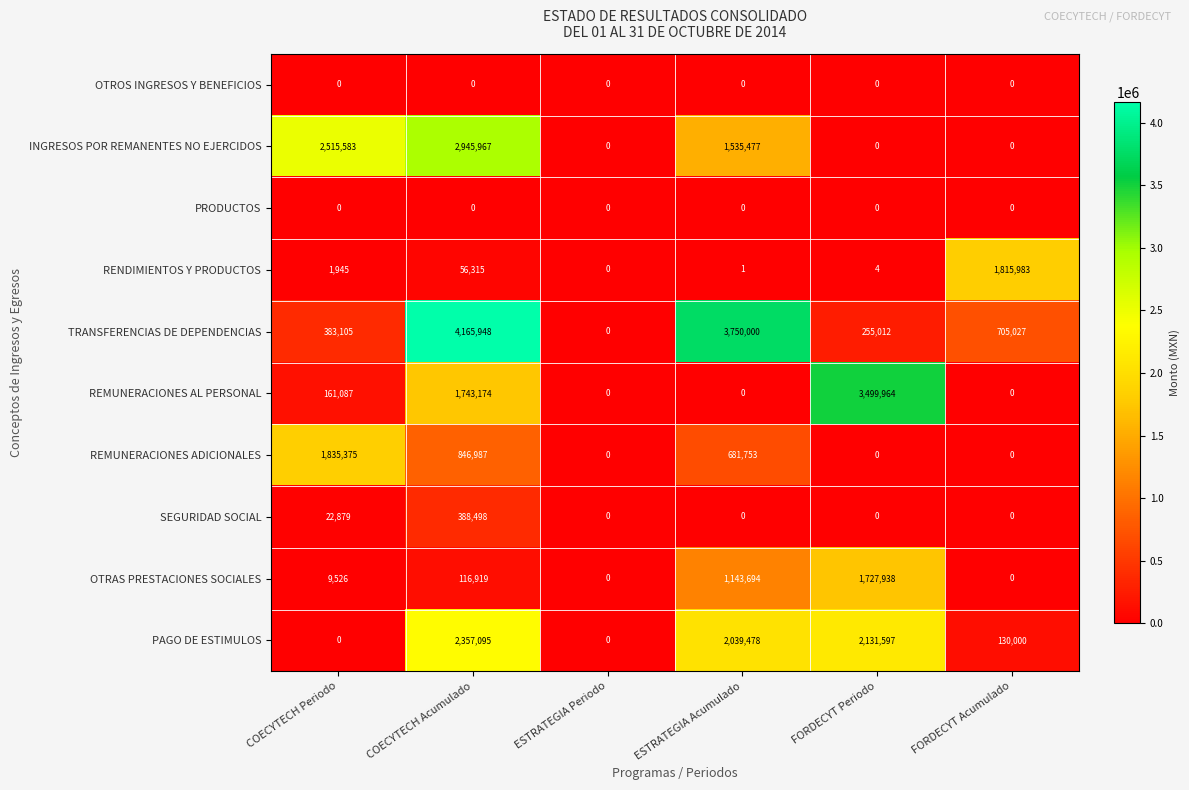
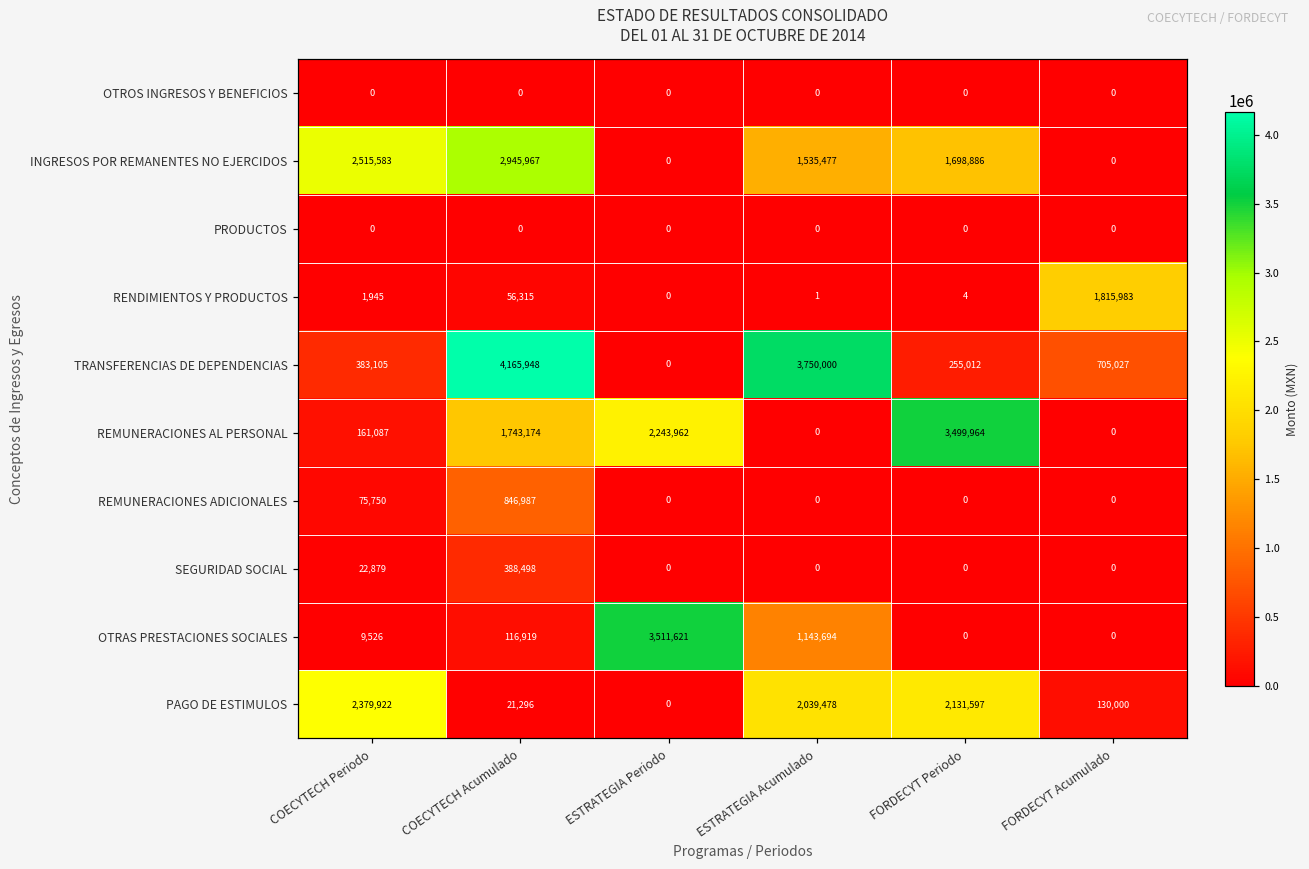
INGRESOS POR REMANENTES NO EJERCIDOS, FORDECYT Periodo: 0 -> 1,698,886
REMUNERACIONES AL PERSONAL, ESTRATEGIA Periodo: 0 -> 2,243,962
REMUNERACIONES ADICIONALES, COECYTECH Periodo: 1,835,375 -> 75,750
REMUNERACIONES ADICIONALES, ESTRATEGIA Acumulado: 681,753 -> 0
OTRAS PRESTACIONES SOCIALES, ESTRATEGIA Periodo: 0 -> 3,511,621
OTRAS PRESTACIONES SOCIALES, FORDECYT Periodo: 1,727,938 -> 0
PAGO DE ESTIMULOS, COECYTECH Periodo: 0 -> 2,379,922
PAGO DE ESTIMULOS, COECYTECH Acumulado: 2,357,095 -> 21,296
